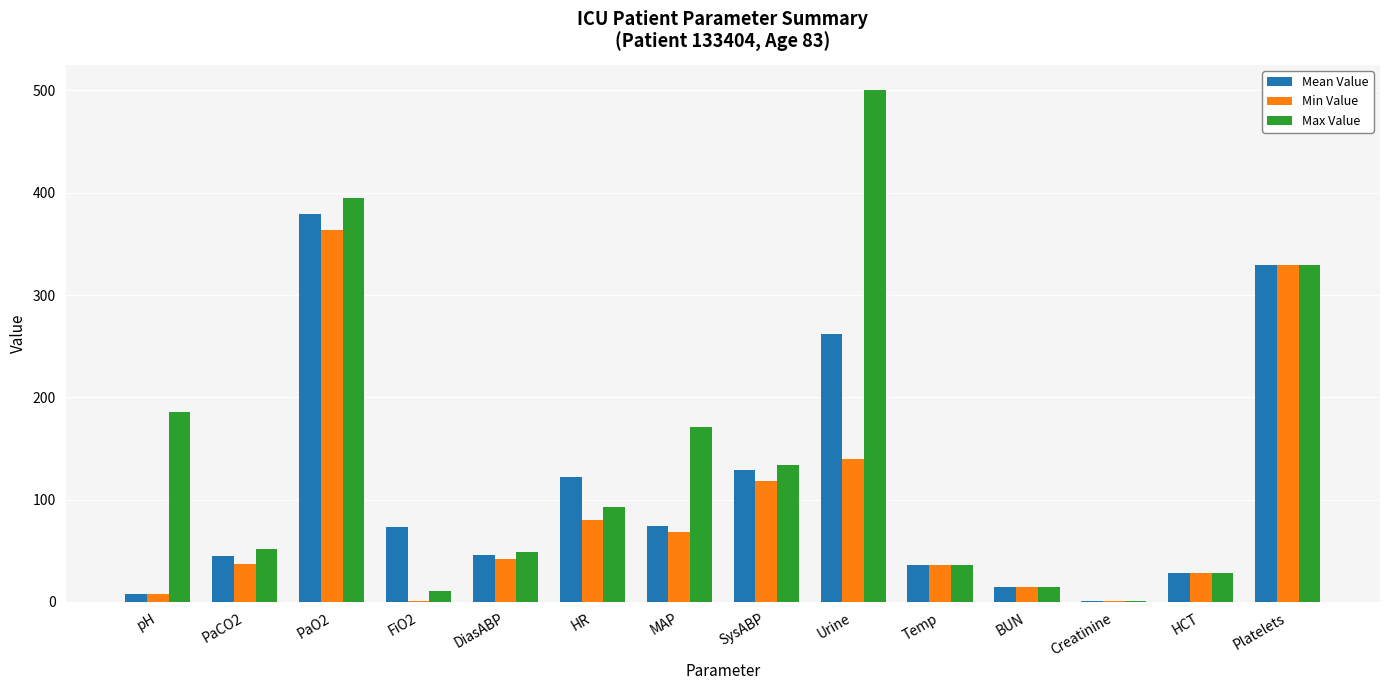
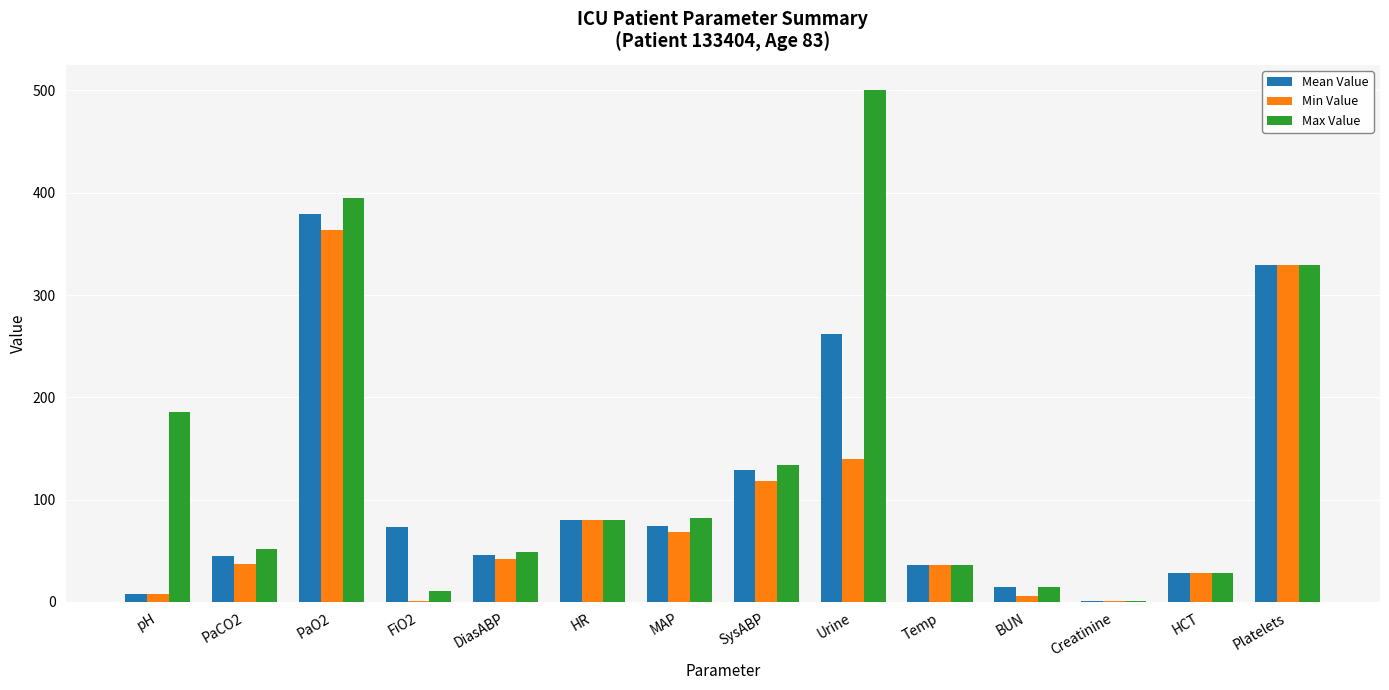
Mean Value, HR: 122 -> 80
Max Value, HR: 92 -> 80
Max Value, MAP: 171 -> 82
Min Value, BUN: 15 -> 6
